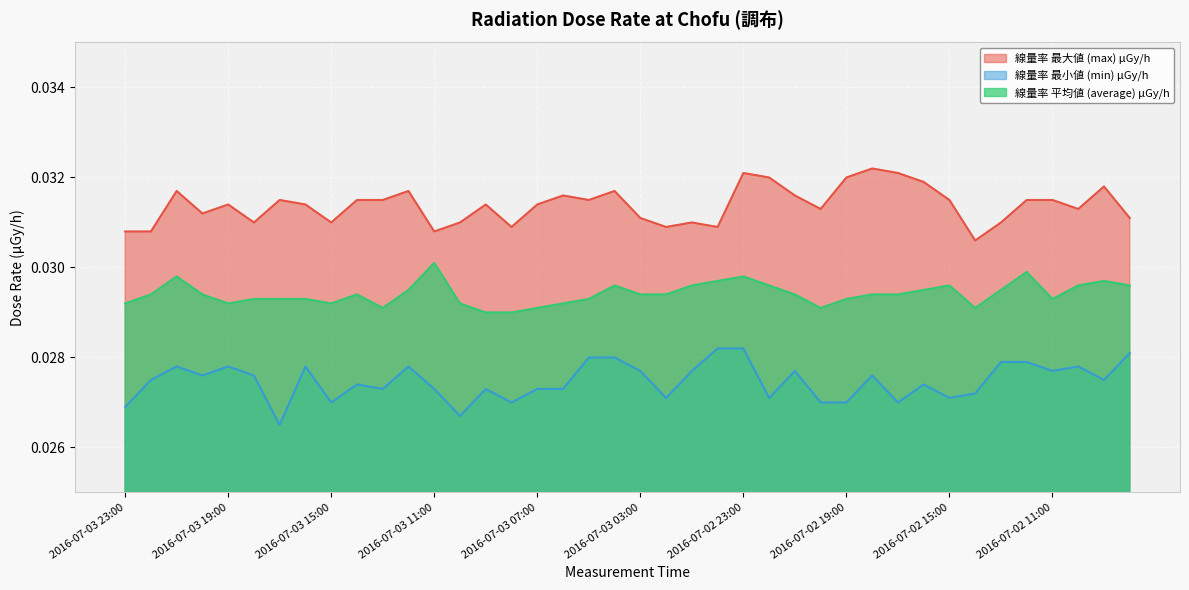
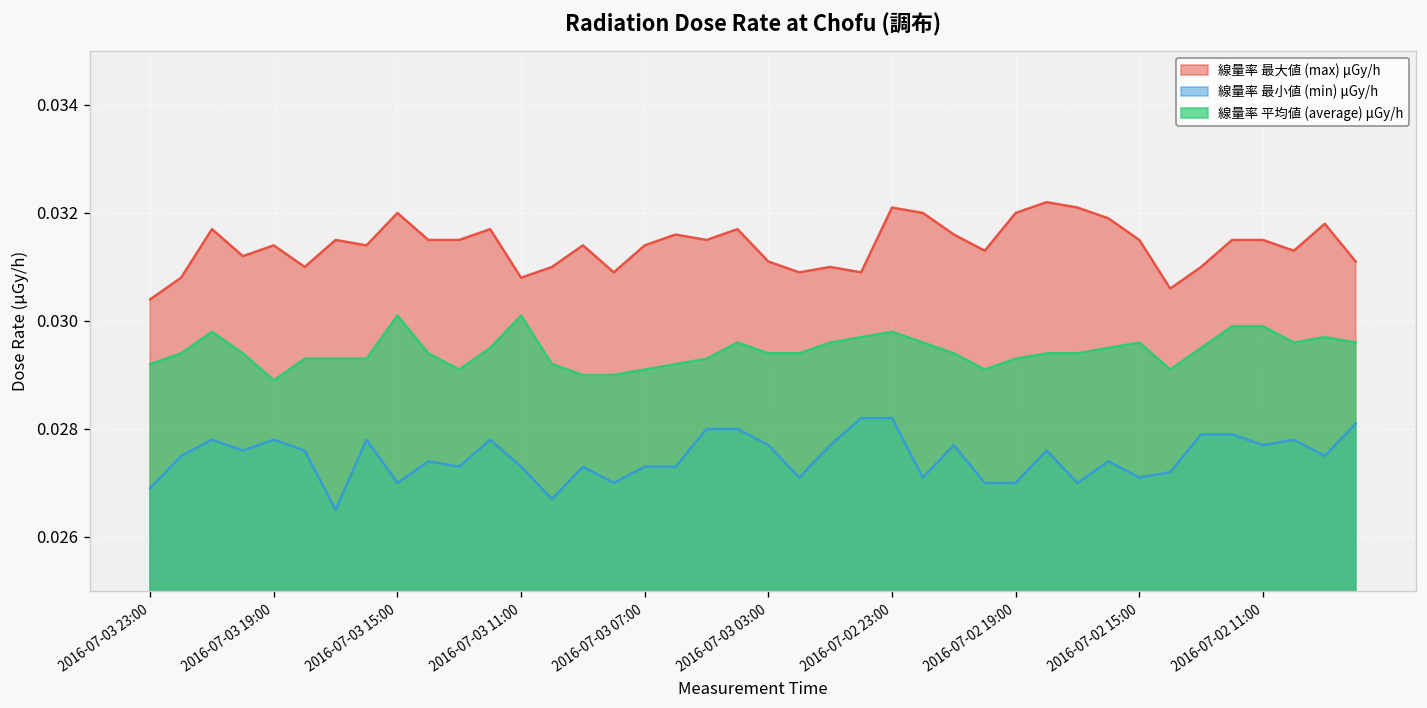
線量率 最大値 (max) μGy/h, 2016-07-03 23:00: 0.0308 -> 0.0304
線量率 平均値 (average) μGy/h, 2016-07-03 19:00: 0.0292 -> 0.0289
線量率 最大値 (max) μGy/h, 2016-07-03 15:00: 0.031 -> 0.032
線量率 平均値 (average) μGy/h, 2016-07-03 15:00: 0.0292 -> 0.0301
線量率 平均値 (average) μGy/h, 2016-07-02 11:00: 0.0293 -> 0.0299
